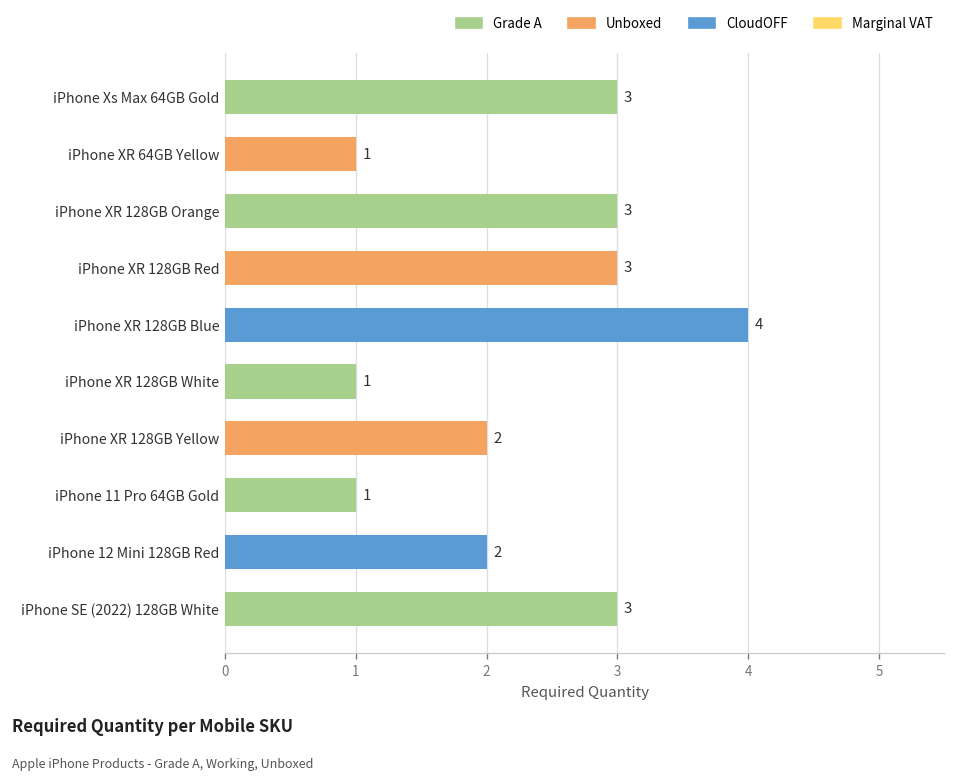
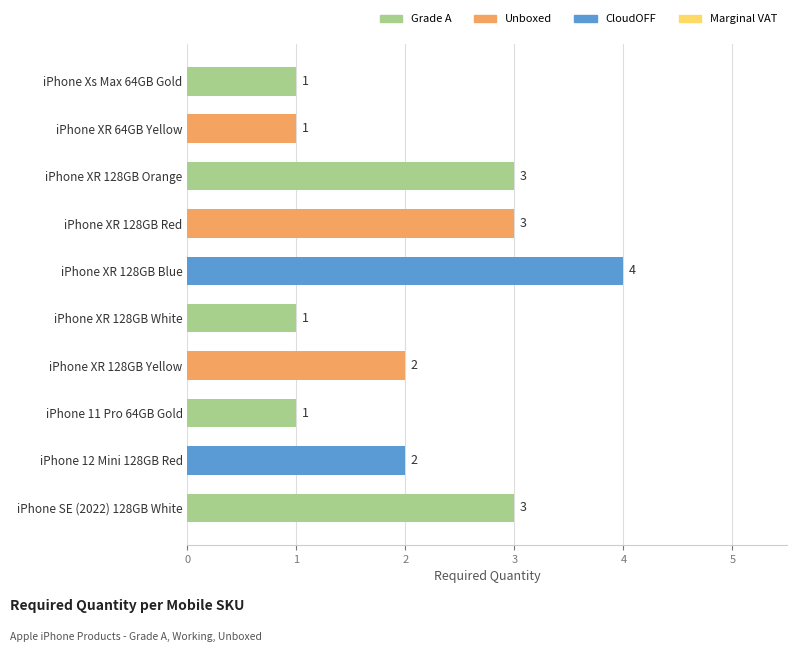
iPhone Xs Max 64GB Gold: 3 -> 1
